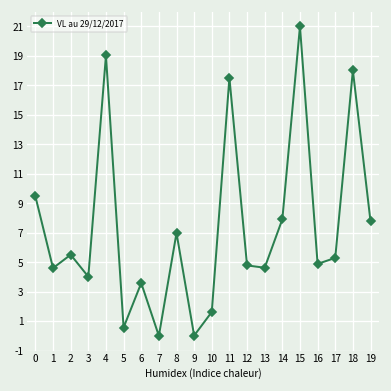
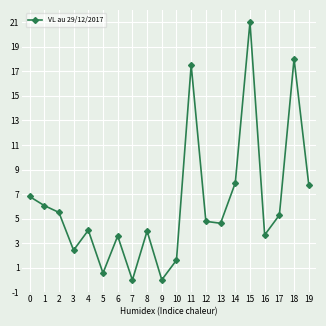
0: 9.5 -> 6.8
1: 4.6 -> 6.1
3: 4.0 -> 2.4
4: 19.0 -> 4.1
8: 7.0 -> 4.0
16: 4.9 -> 3.7
